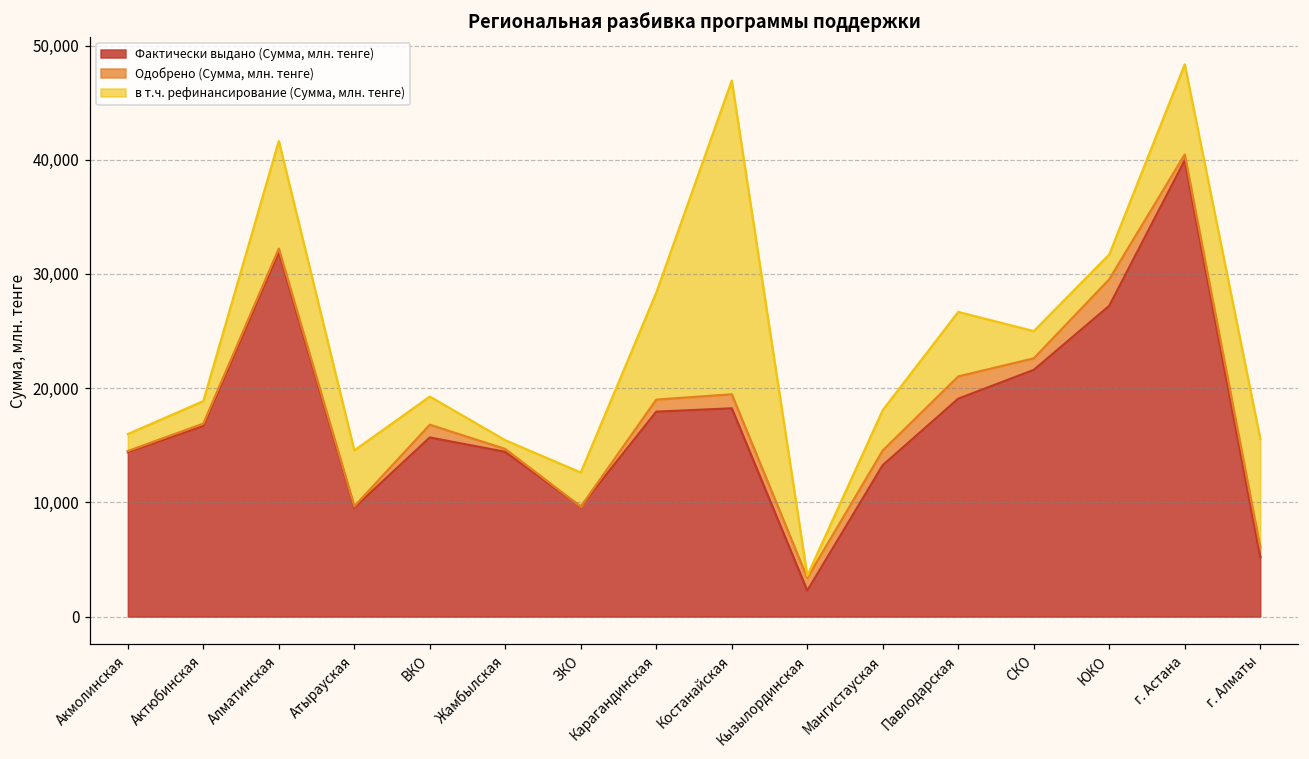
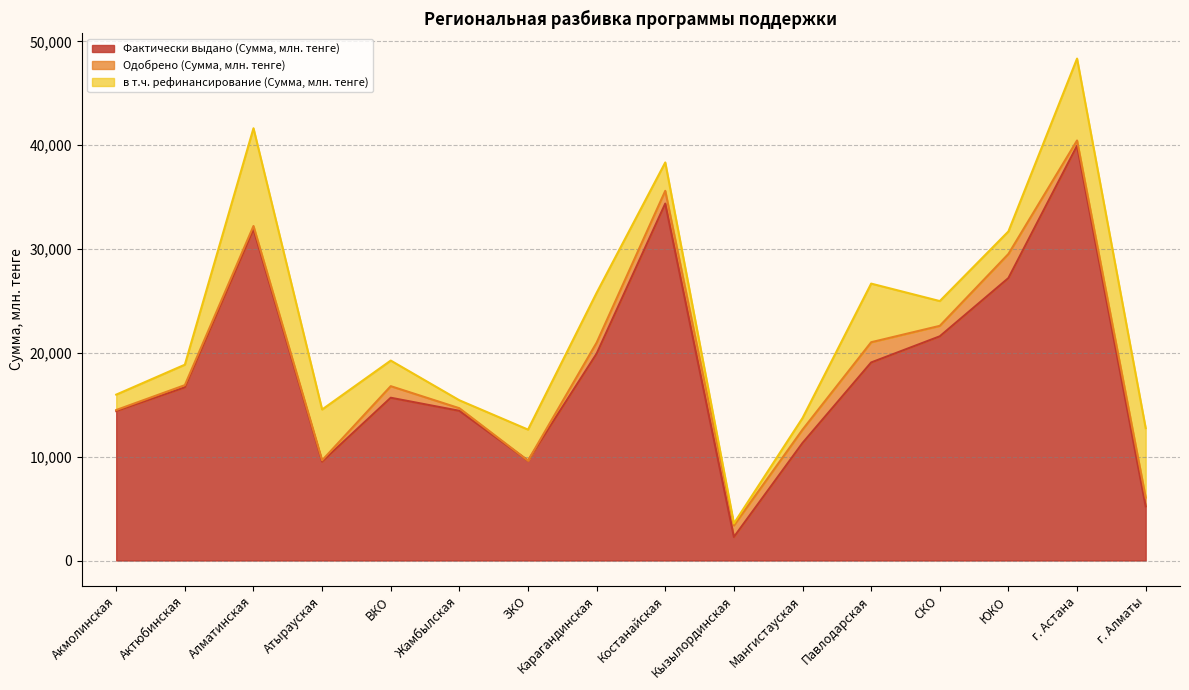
Фактически выдано (Сумма, млн. тенге), Карагандинская: 17,900 -> 19,900
в т.ч. рефинансирование (Сумма, млн. тенге), Карагандинская: 9,400 -> 4,800
Фактически выдано (Сумма, млн. тенге), Костанайская: 18,200 -> 34,400
в т.ч. рефинансирование (Сумма, млн. тенге), Костанайская: 27,500 -> 2,700
Фактически выдано (Сумма, млн. тенге), Мангистауская: 13,300 -> 11,300
в т.ч. рефинансирование (Сумма, млн. тенге), Мангистауская: 3,500 -> 1,100
в т.ч. рефинансирование (Сумма, млн. тенге), г. Алматы: 9,500 -> 6,700
